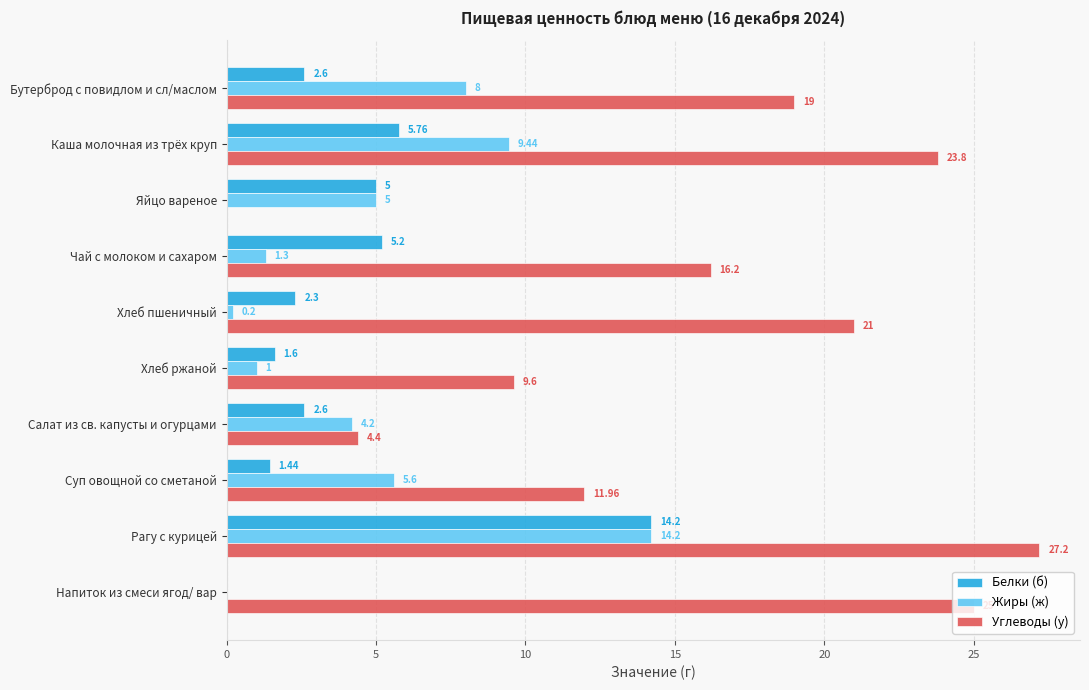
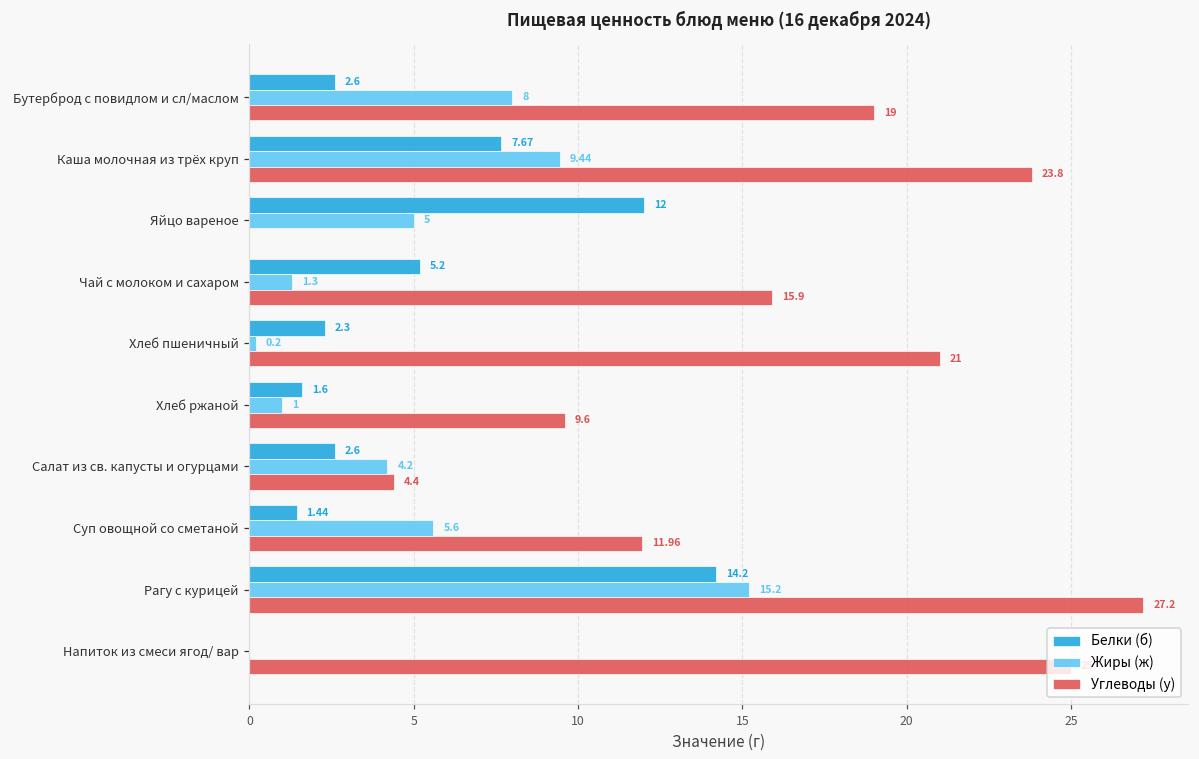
Белки (б), Каша молочная из трёх круп: 5.76 -> 7.67
Белки (б), Яйцо вареное: 5 -> 12
Углеводы (у), Чай с молоком и сахаром: 16.2 -> 15.9
Жиры (ж), Рагу с курицей: 14.2 -> 15.2
